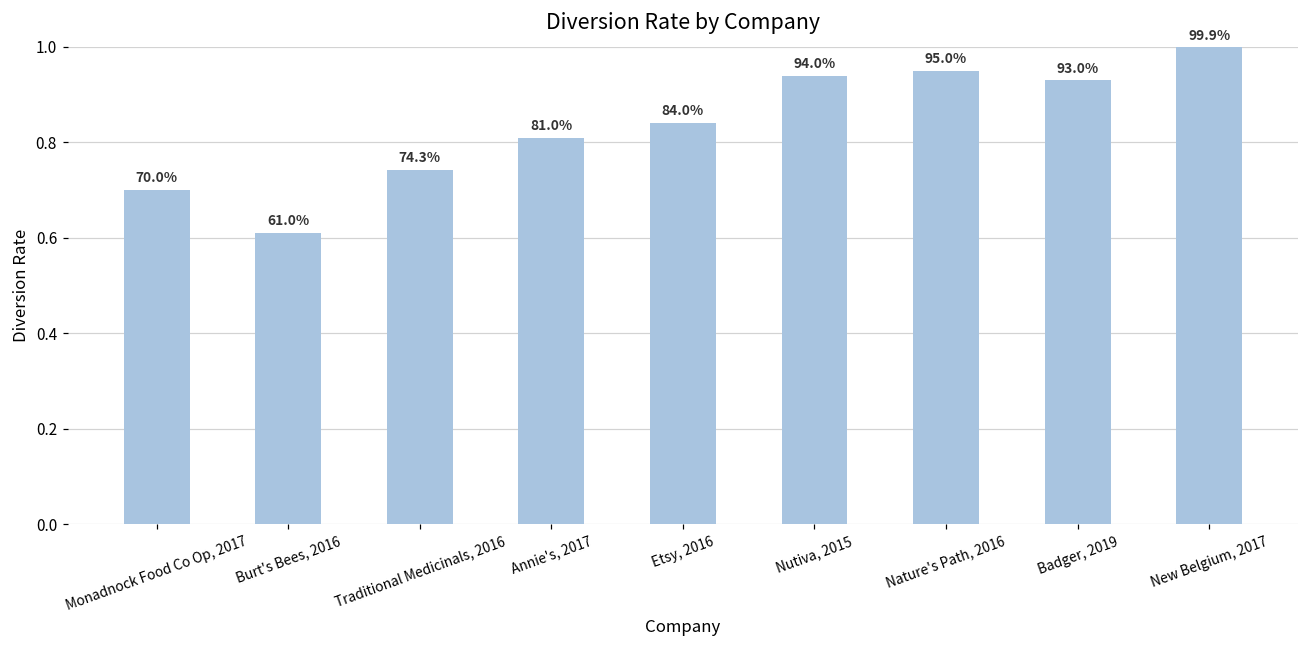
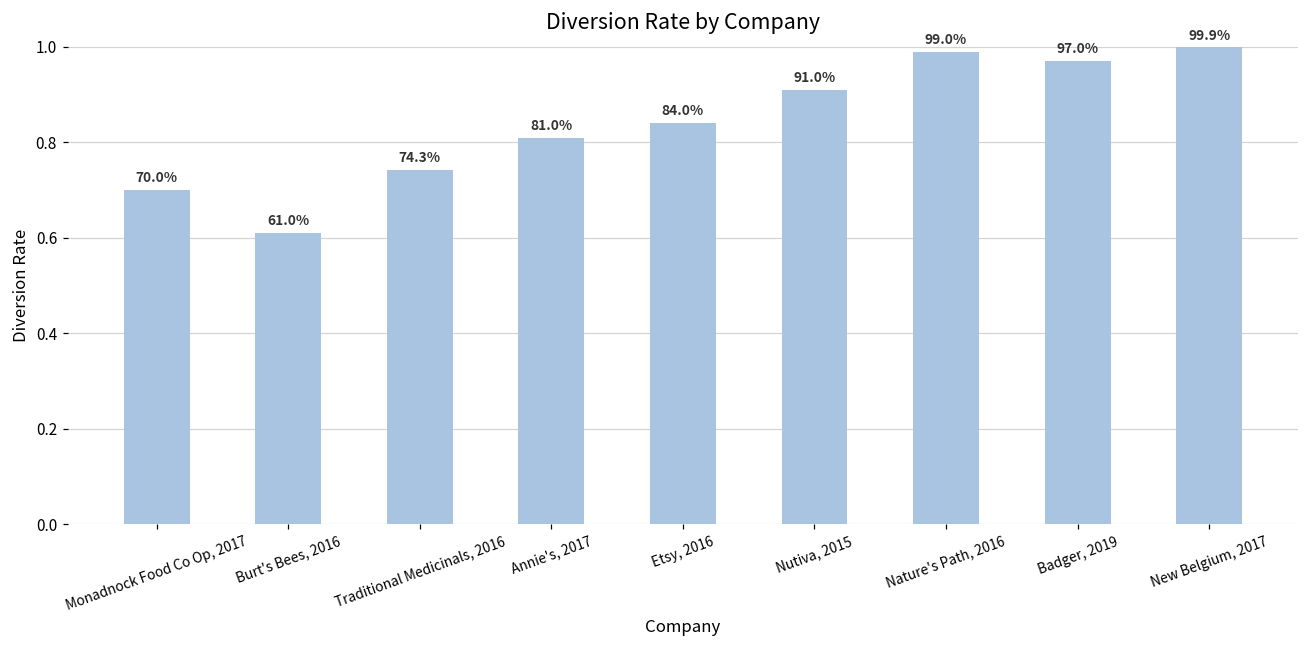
Nutiva, 2015: 94.0% -> 91.0%
Nature's Path, 2016: 95.0% -> 99.0%
Badger, 2019: 93.0% -> 97.0%
